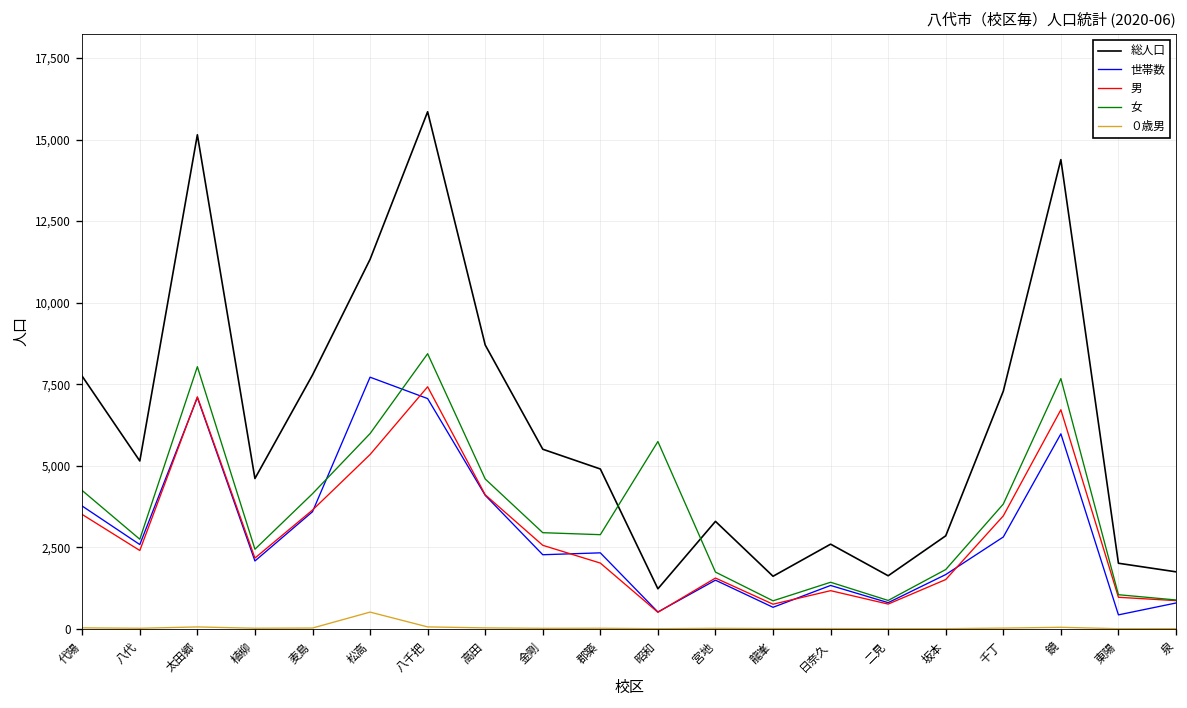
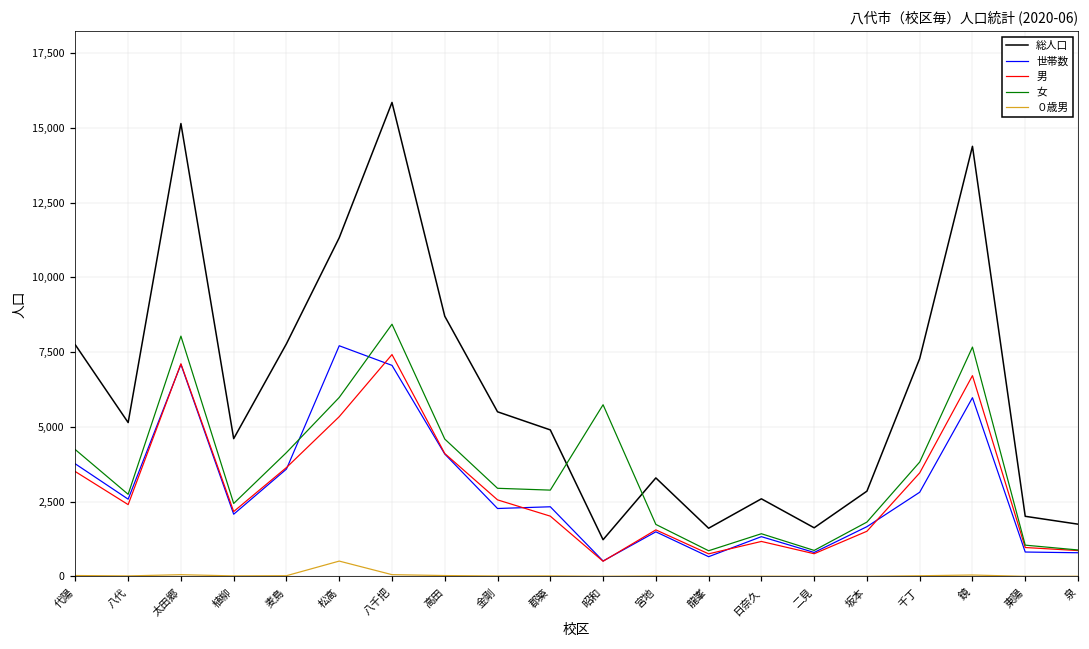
世帯数, 東陽: 400 -> 800
